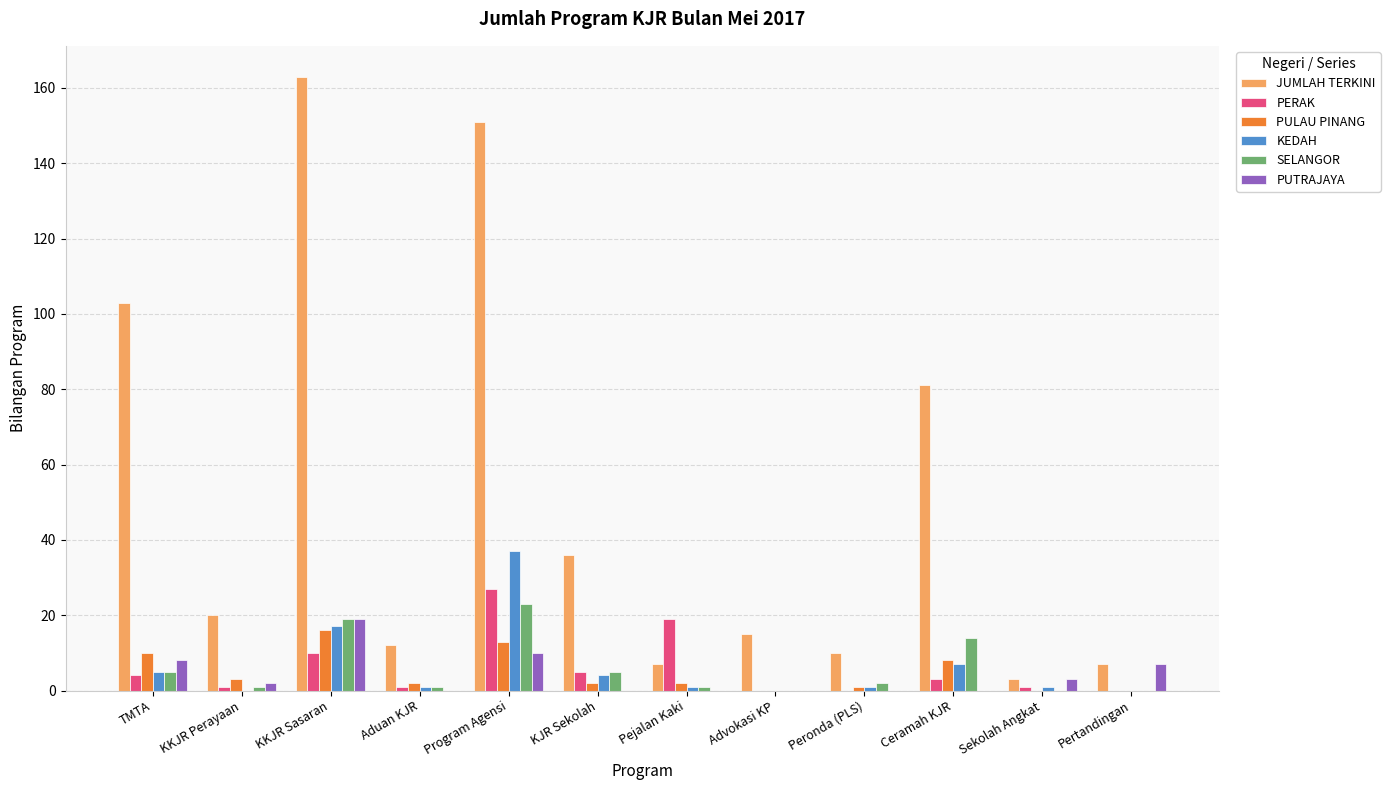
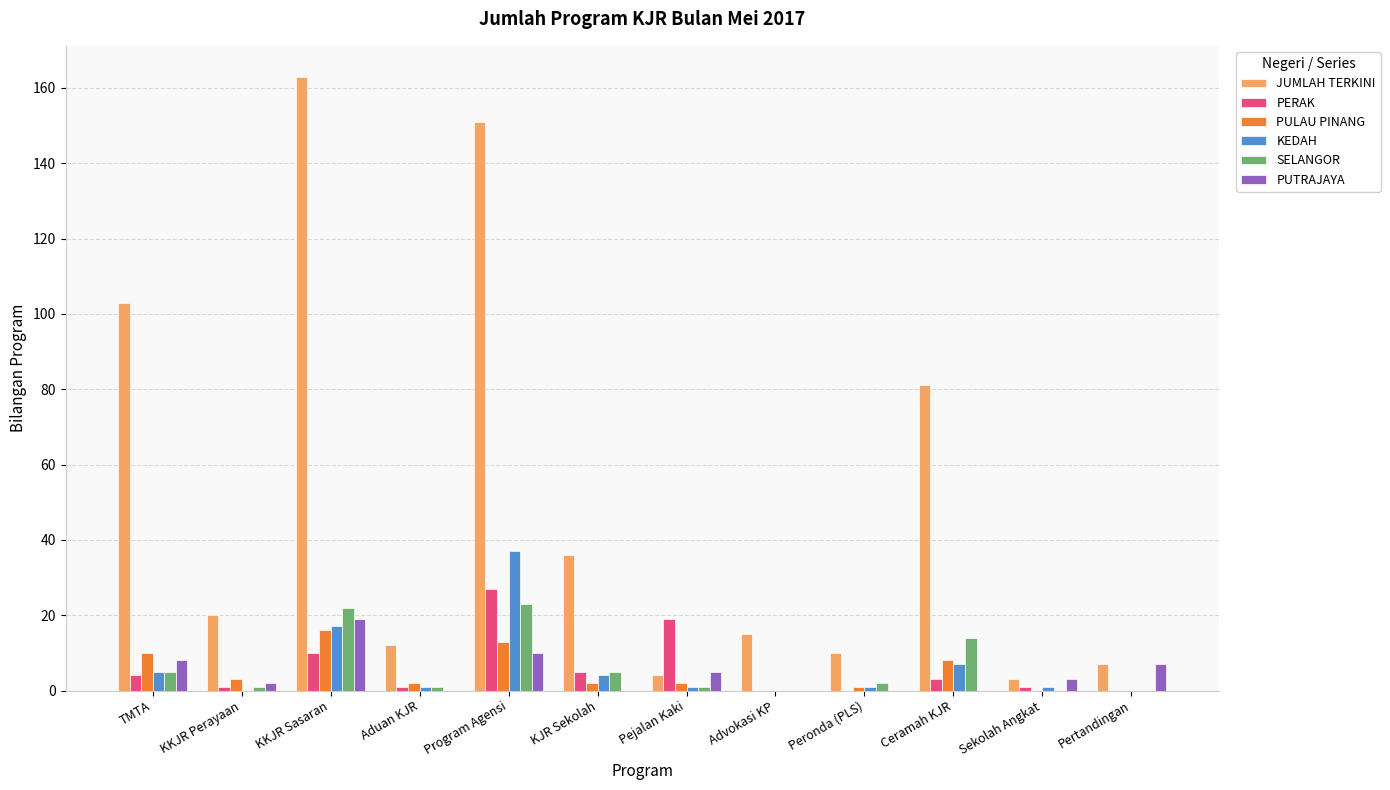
SELANGOR, KKJR Sasaran: 19 -> 22
JUMLAH TERKINI, Pejalan Kaki: 7 -> 4
PUTRAJAYA, Pejalan Kaki: 0 -> 5
